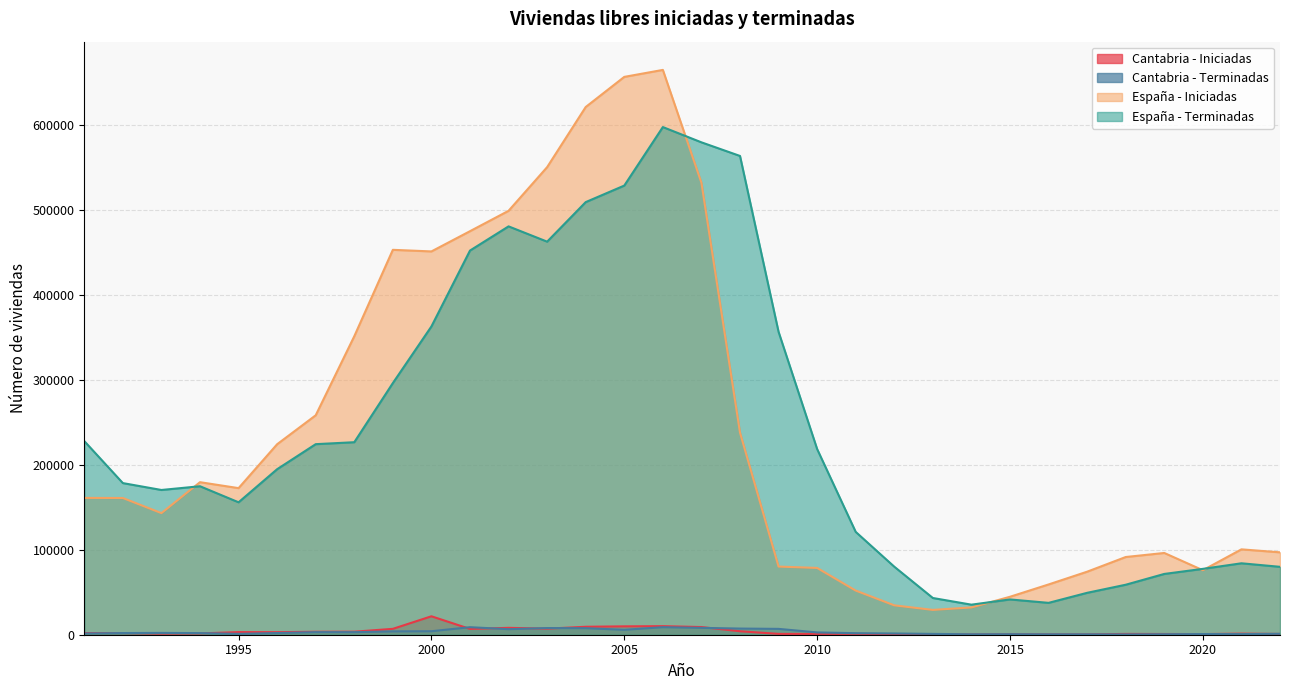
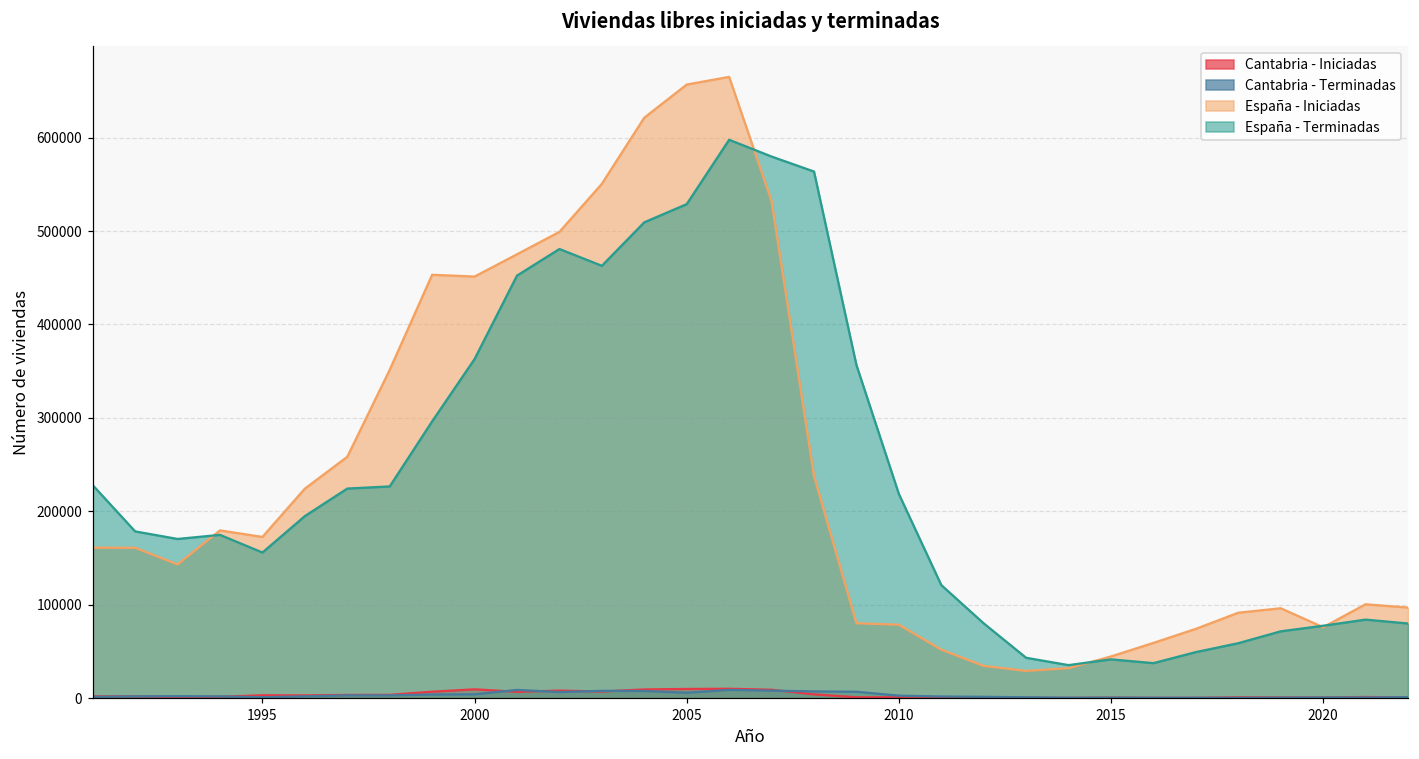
Cantabria - Iniciadas, 2000: 20000 -> 10000
